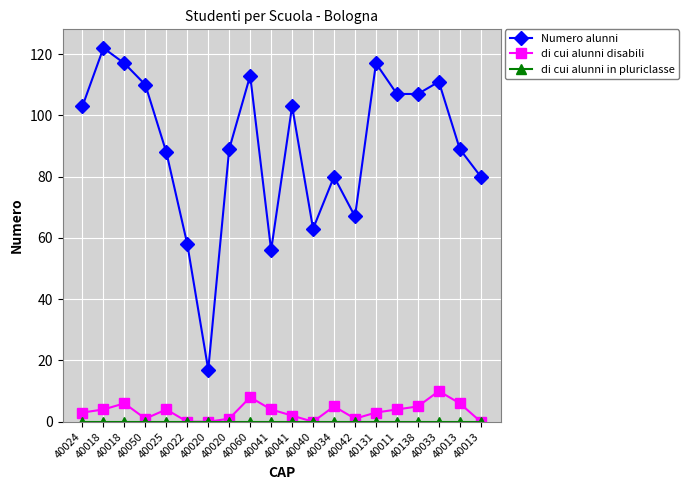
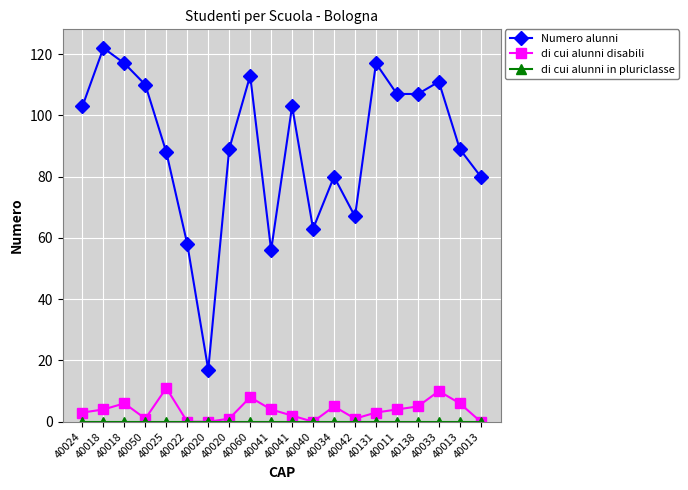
di cui alunni disabili, 40025: 4 -> 11
